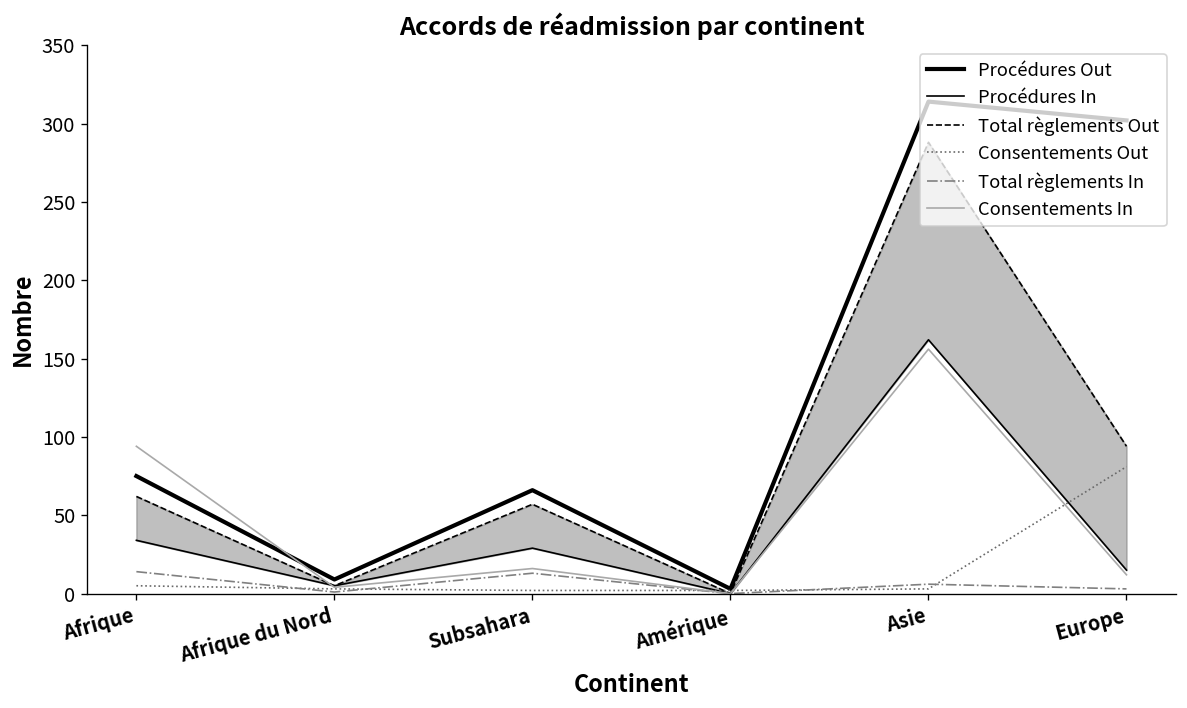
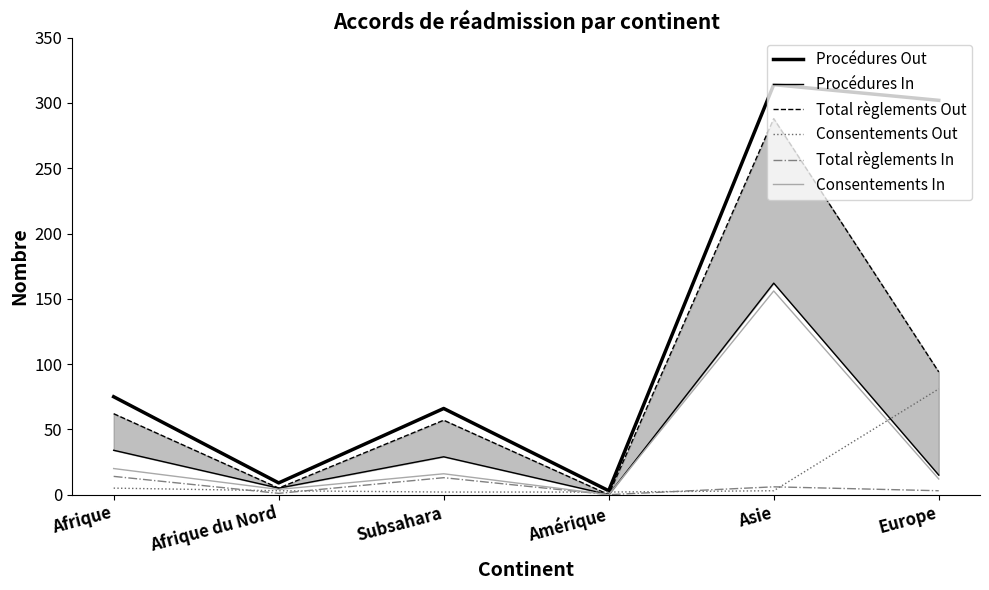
Consentements In, Afrique: 94 -> 20
